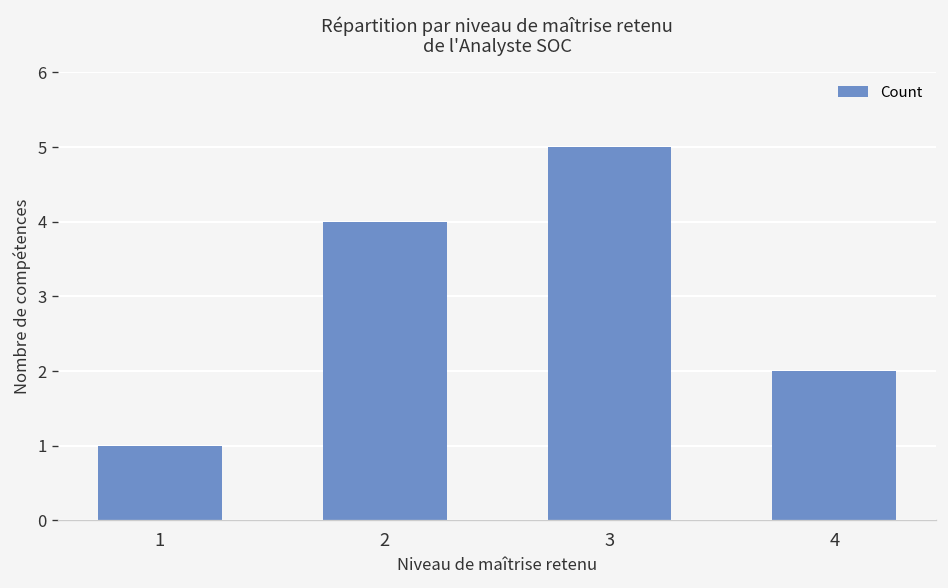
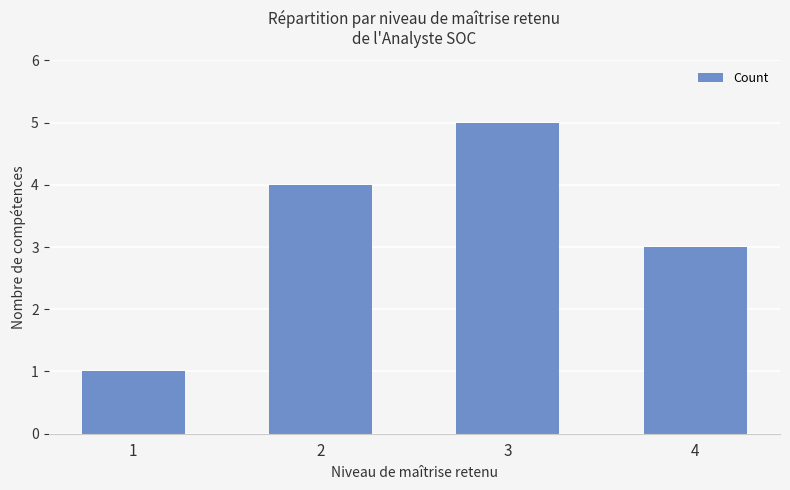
4: 2 -> 3
